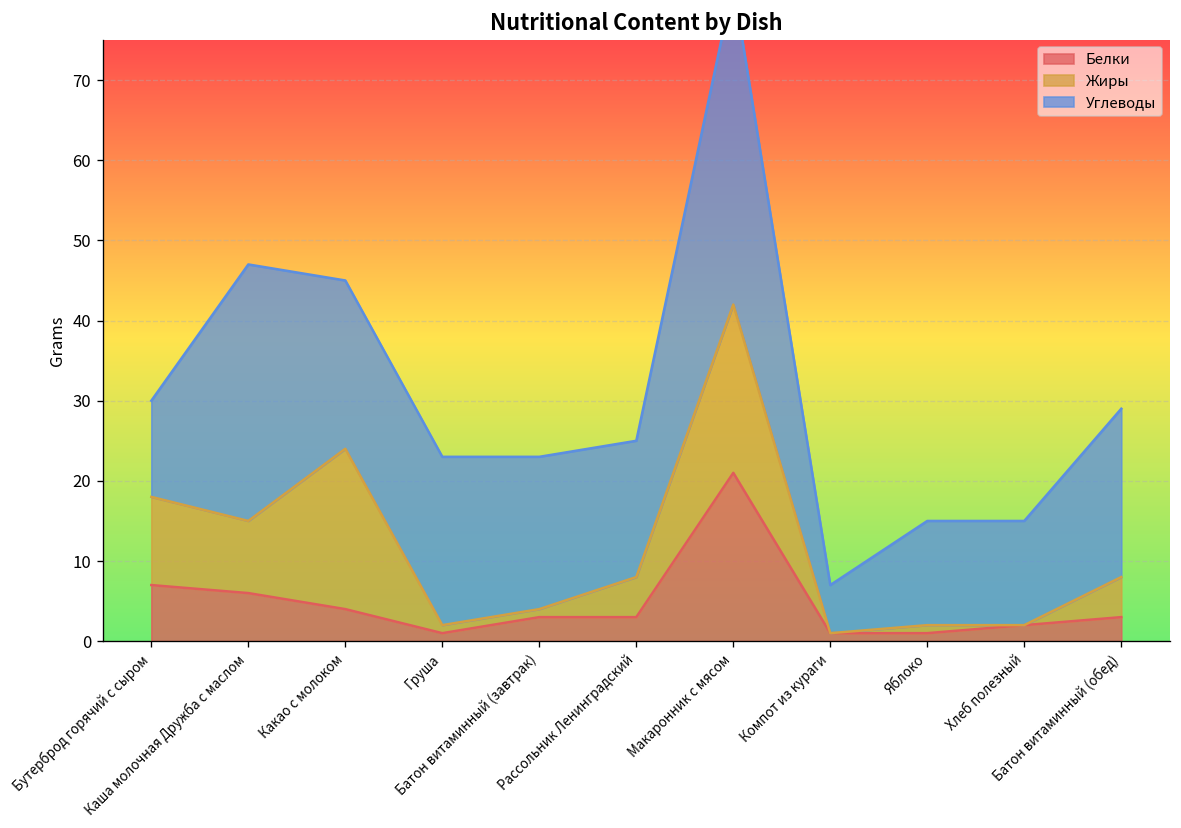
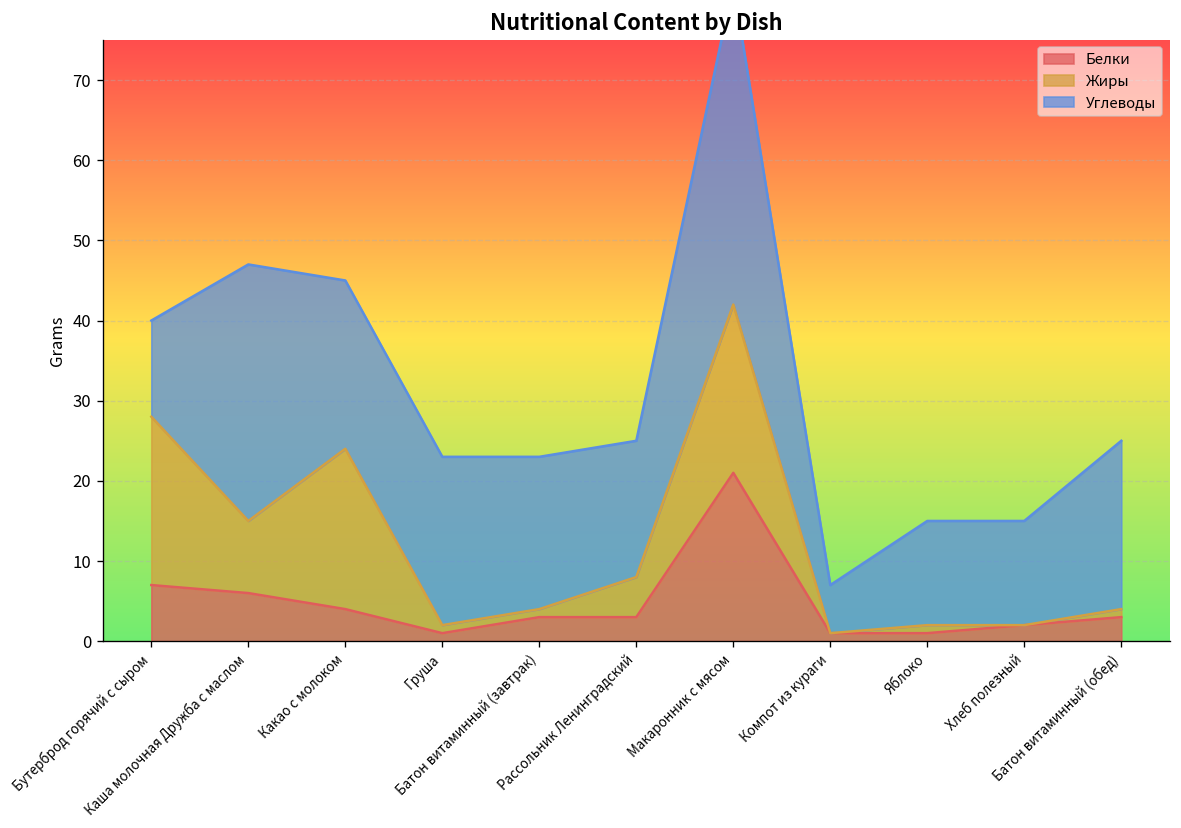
Жиры, Бутерброд горячий с сыром: 11 -> 21
Жиры, Батон витаминный (обед): 5 -> 1
